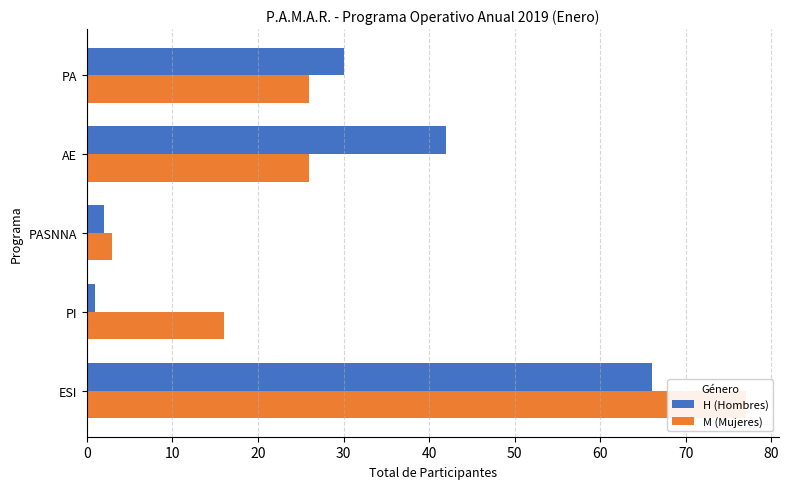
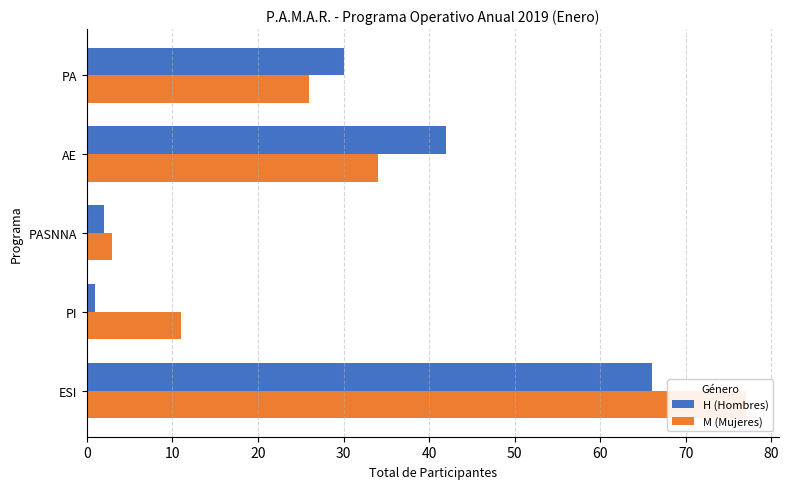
M (Mujeres), AE: 26 -> 34
M (Mujeres), PI: 16 -> 11
